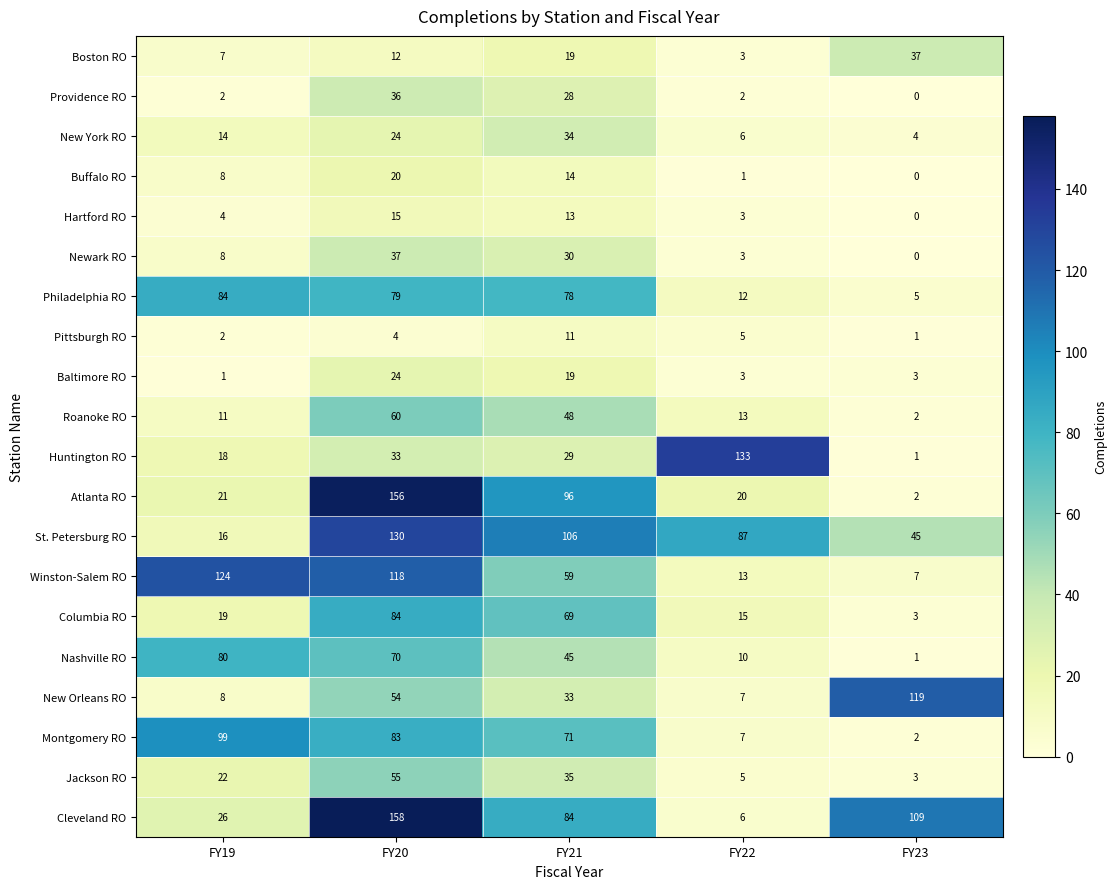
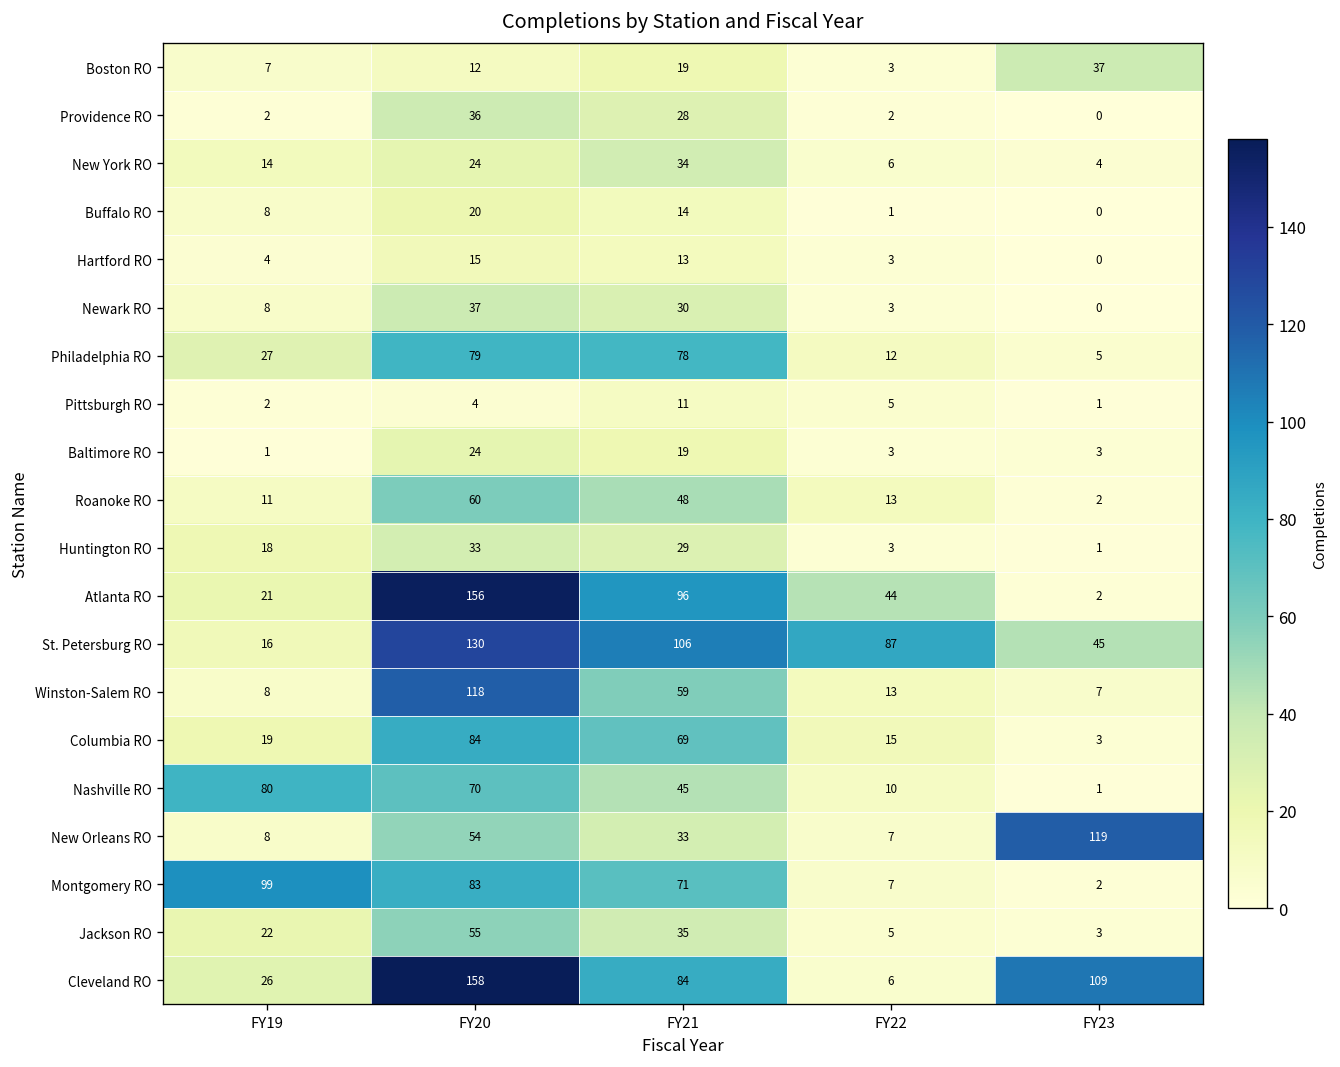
Philadelphia RO, FY19: 84 -> 27
Huntington RO, FY22: 133 -> 3
Atlanta RO, FY22: 20 -> 44
Winston-Salem RO, FY19: 124 -> 8
